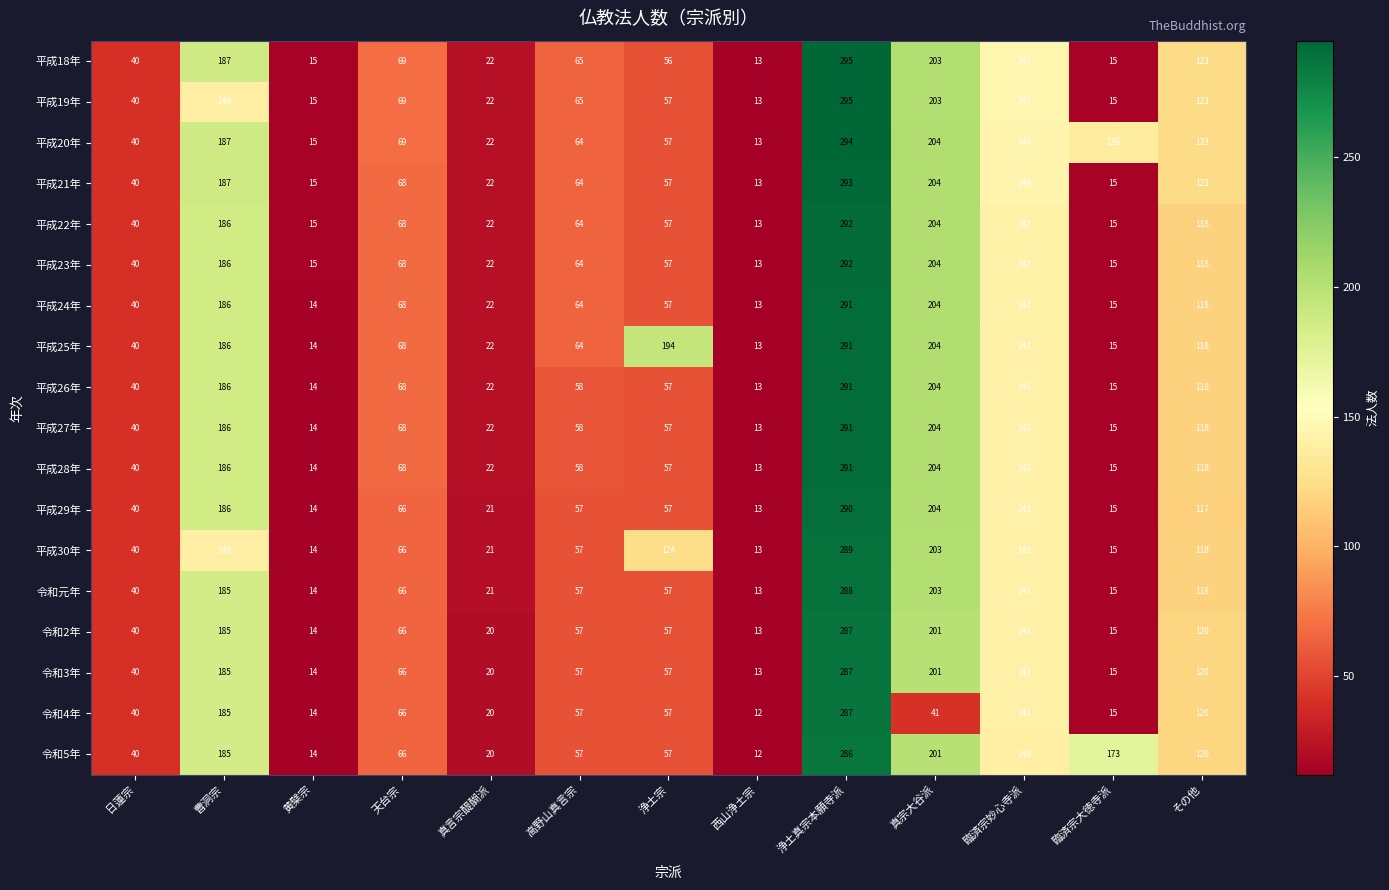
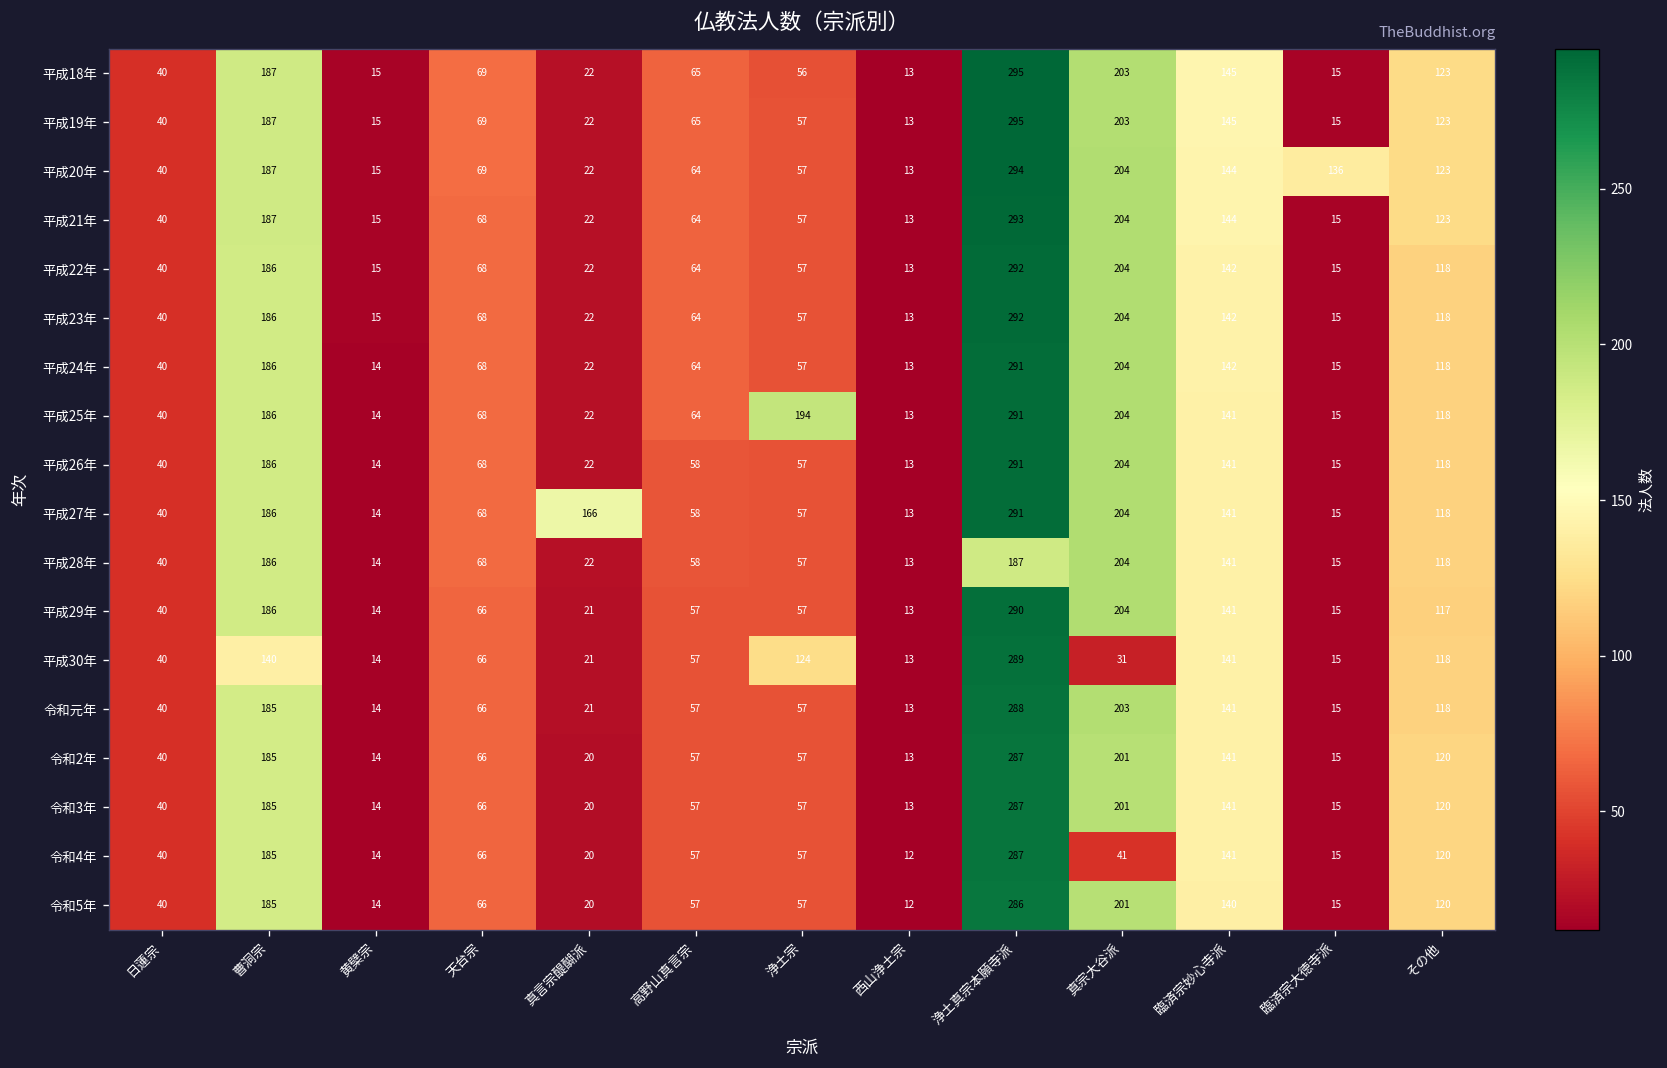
平成19年, 曹洞宗: 140 -> 187
平成27年, 真言宗醍醐派: 22 -> 166
平成28年, 浄土真宗本願寺派: 291 -> 187
平成30年, 真宗大谷派: 203 -> 31
令和5年, 臨済宗大徳寺派: 173 -> 15
